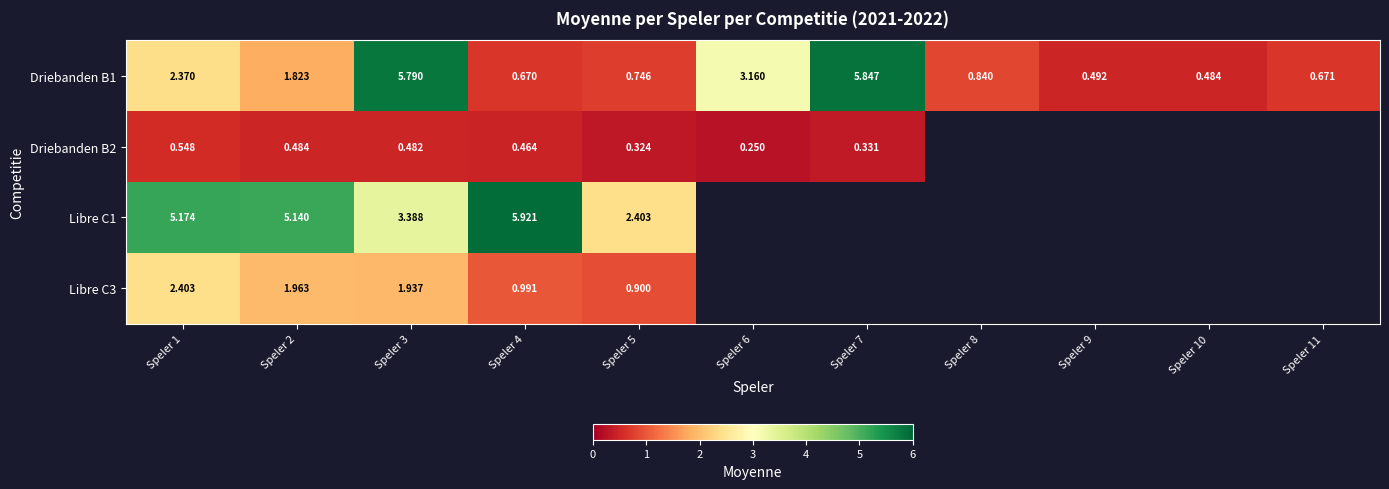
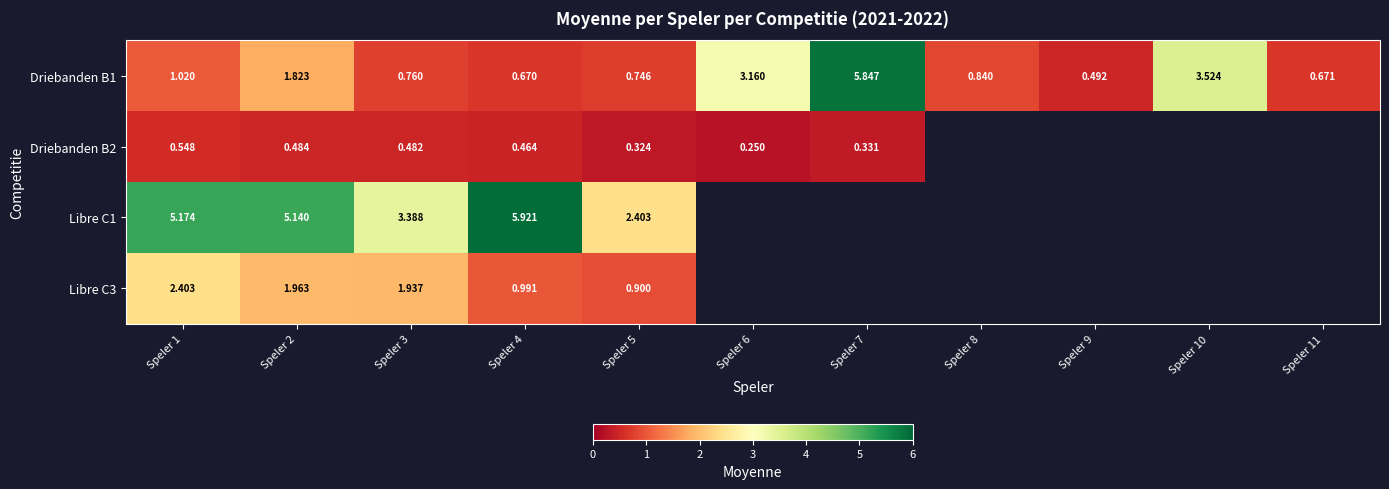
Driebanden B1, Speler 1: 2.370 -> 1.020
Driebanden B1, Speler 3: 5.790 -> 0.760
Driebanden B1, Speler 10: 0.484 -> 3.524
